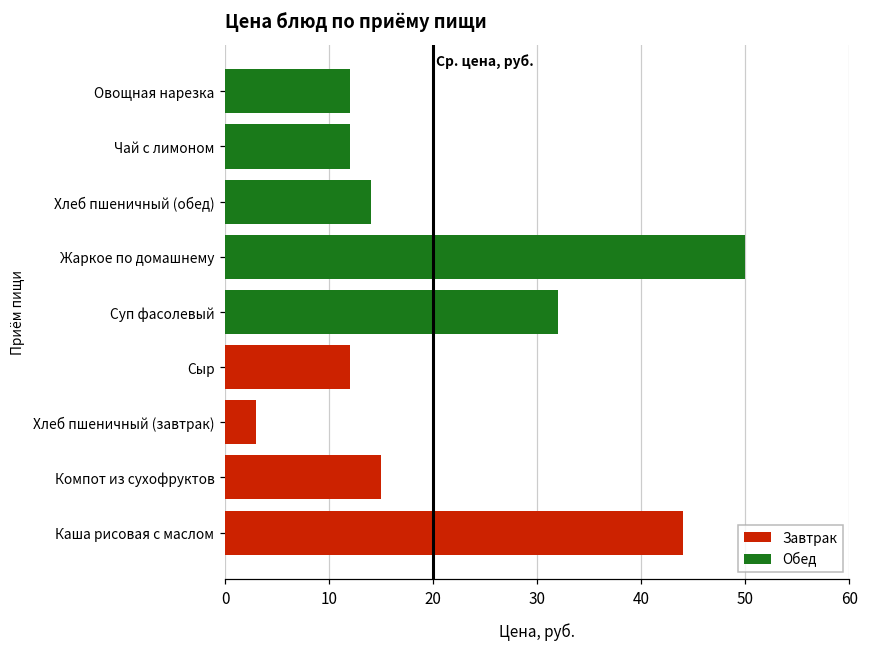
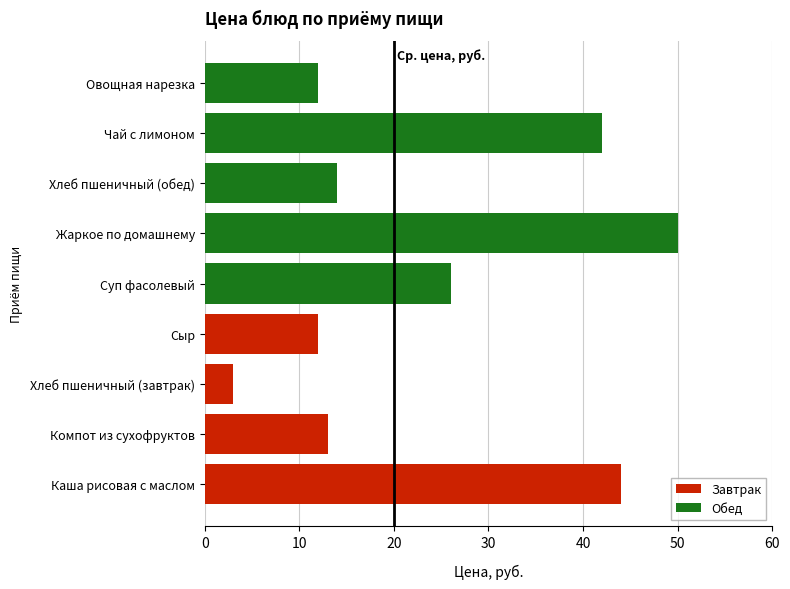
Обед, Чай с лимоном: 12 -> 42
Обед, Суп фасолевый: 32 -> 26
Завтрак, Компот из сухофруктов: 15 -> 13
